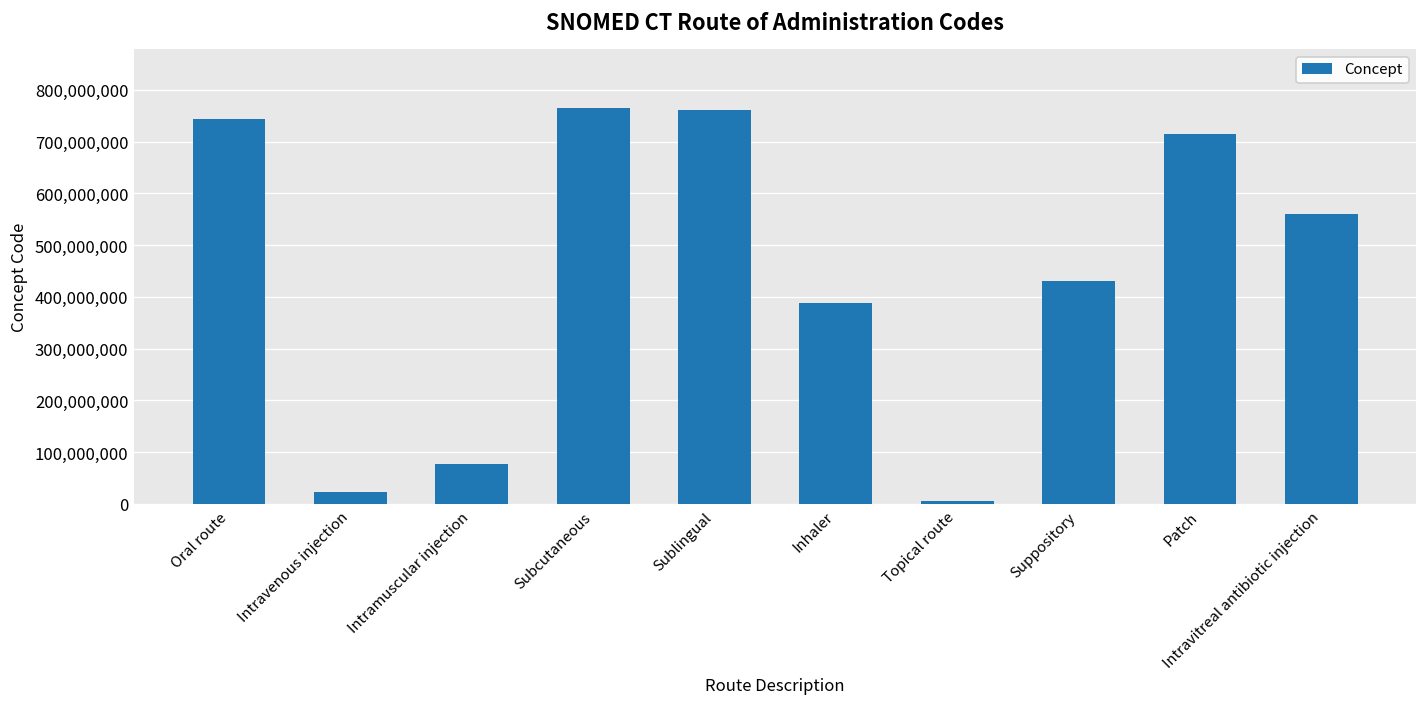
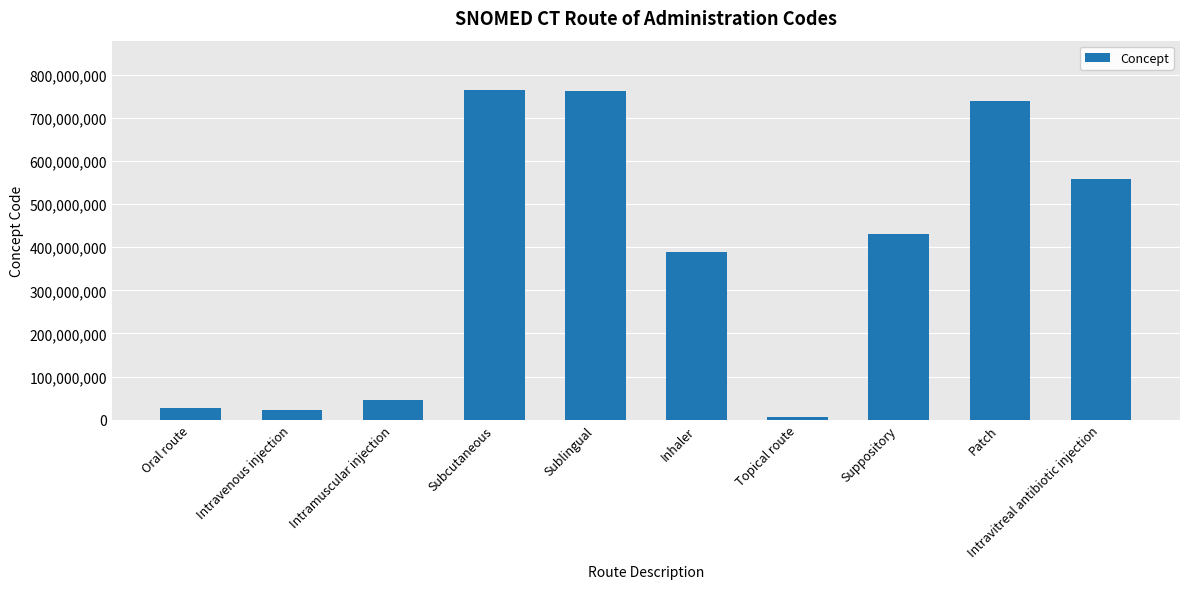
Oral route: 740,000,000 -> 30,000,000
Intramuscular injection: 80,000,000 -> 50,000,000
Patch: 720,000,000 -> 740,000,000
